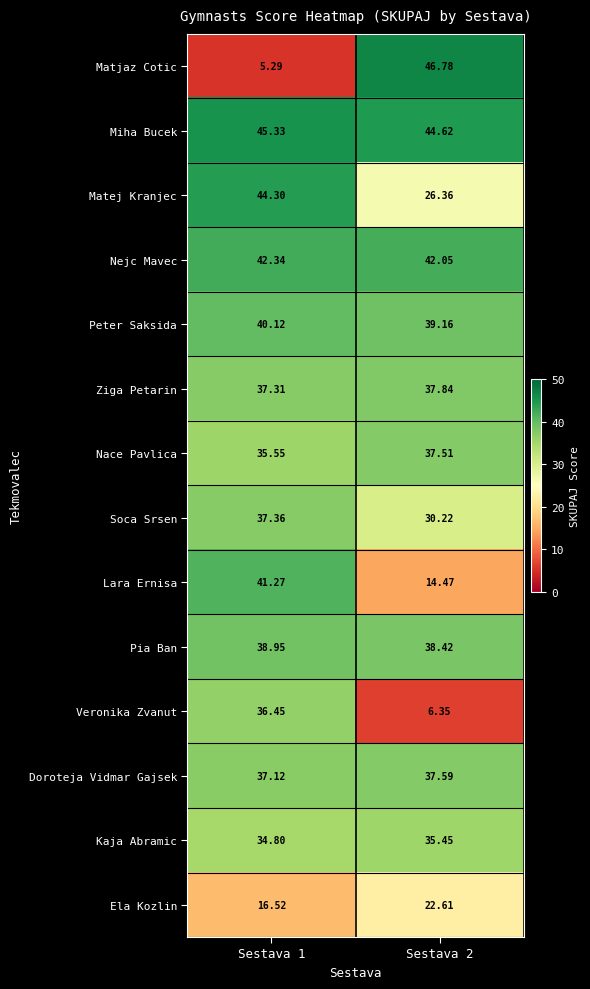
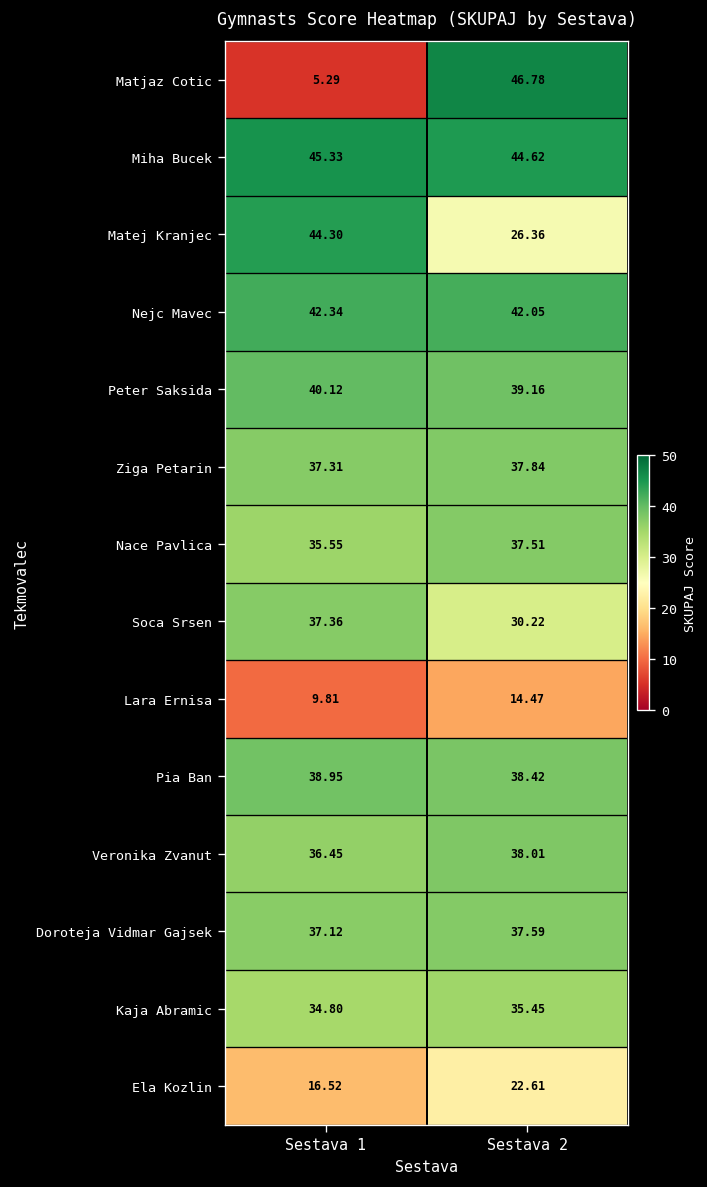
Lara Ernisa, Sestava 1: 41.27 -> 9.81
Veronika Zvanut, Sestava 2: 6.35 -> 38.01
